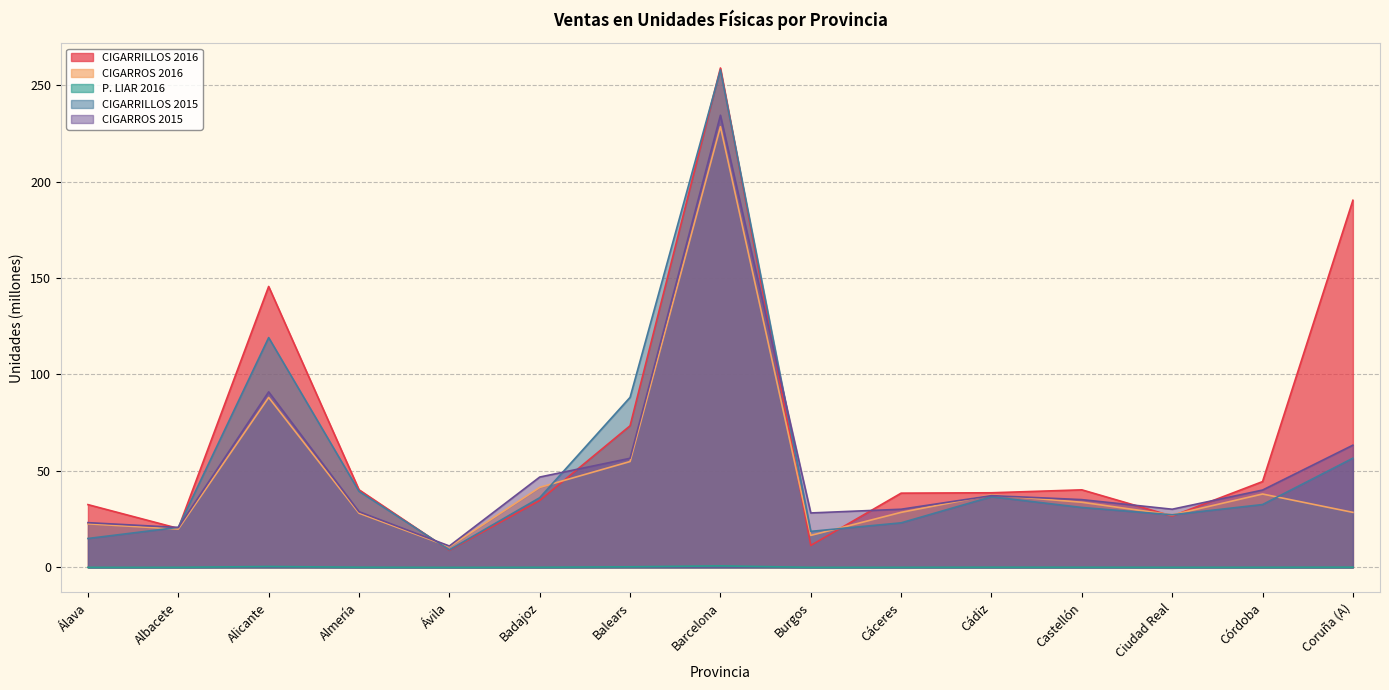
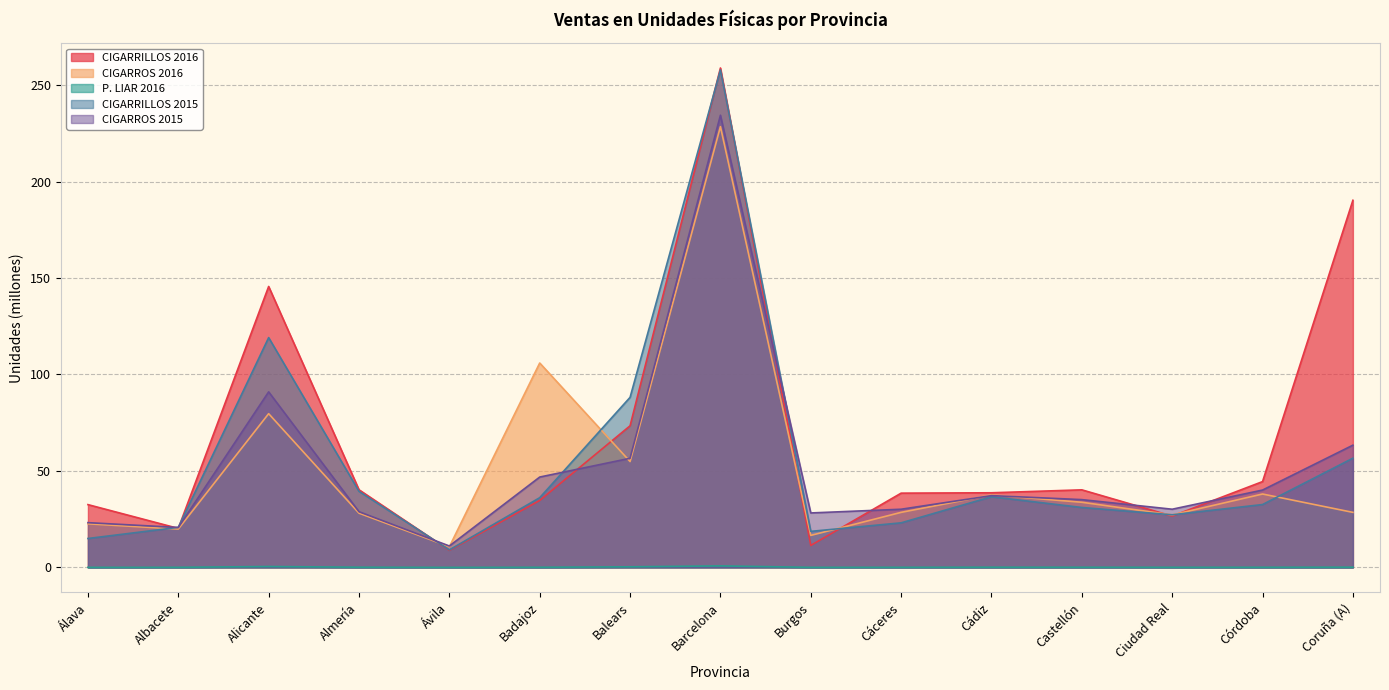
CIGARROS 2016, Alicante: 88 -> 80
CIGARROS 2016, Badajoz: 41 -> 106
